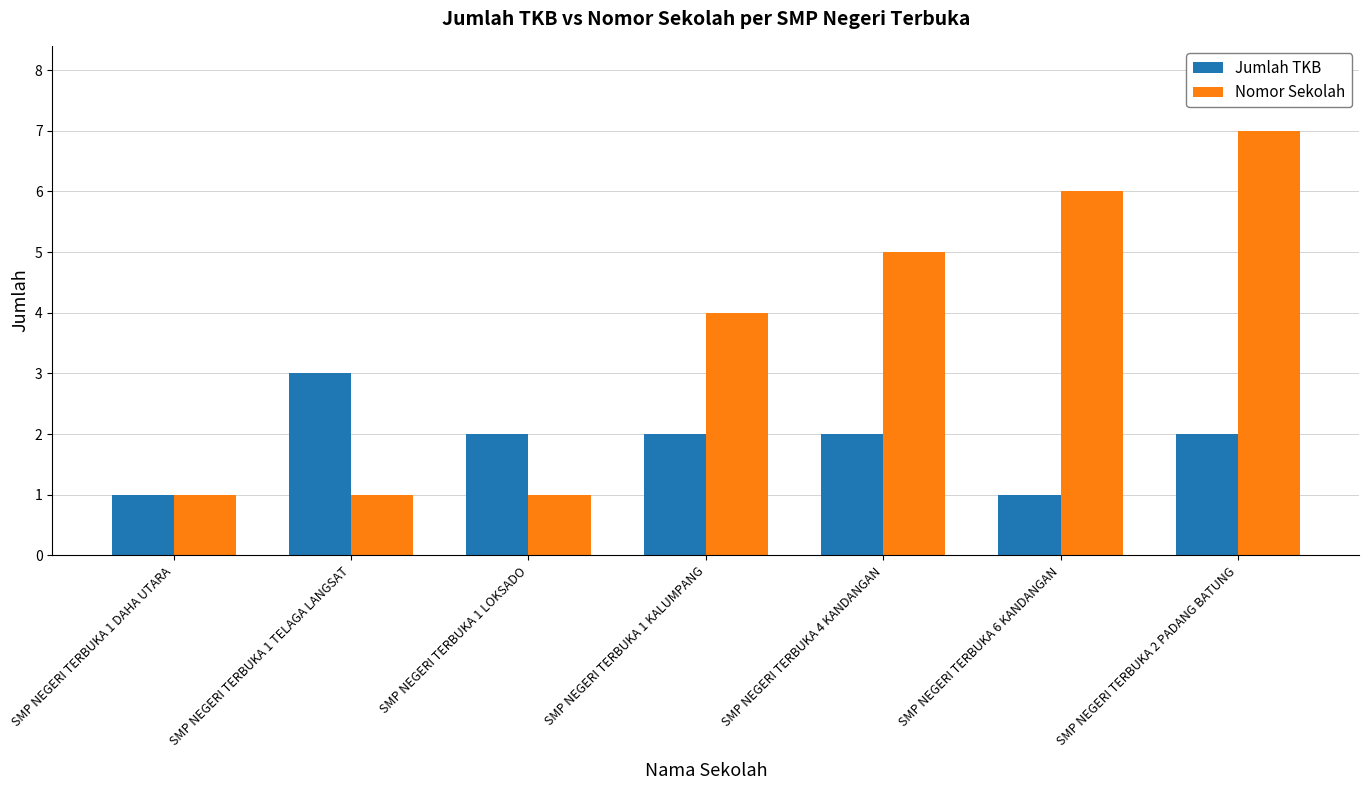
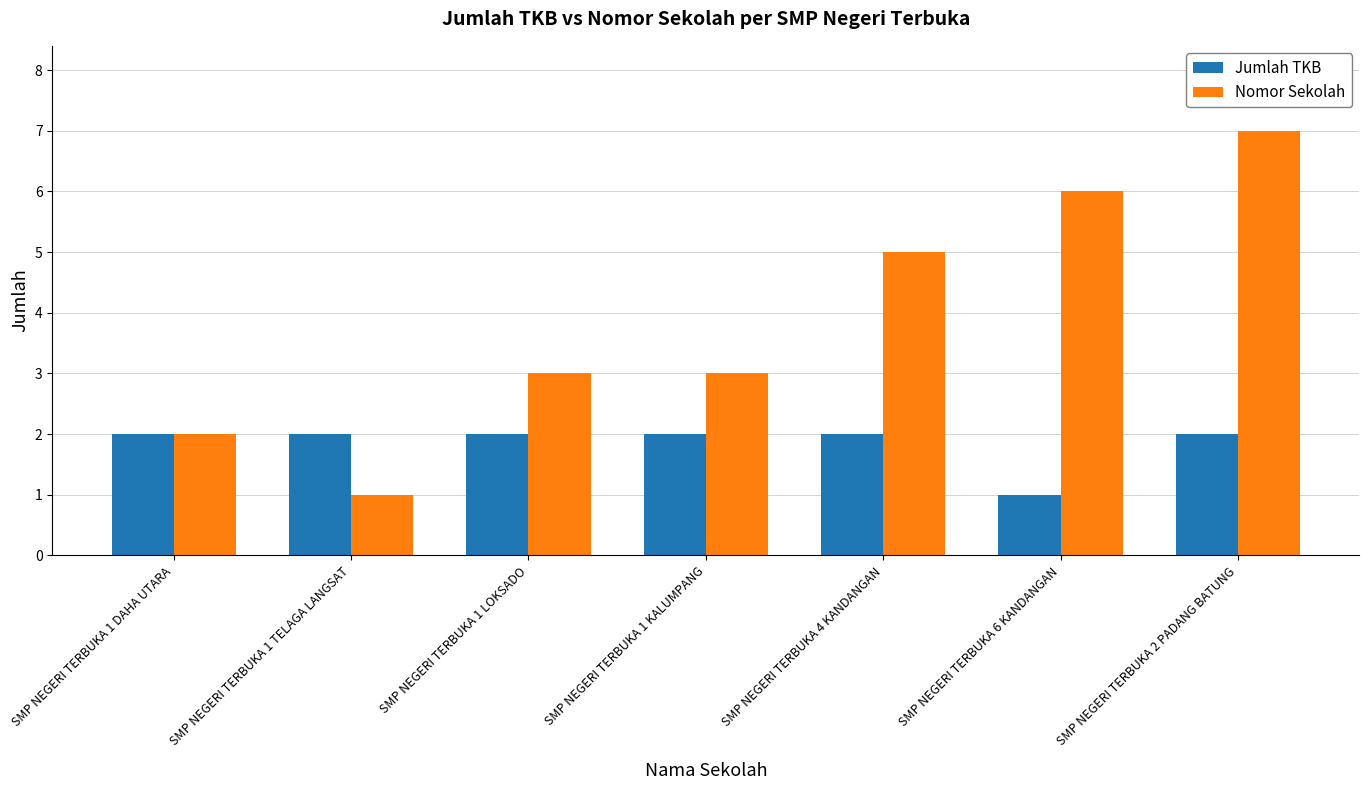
Jumlah TKB, SMP NEGERI TERBUKA 1 DAHA UTARA: 1 -> 2
Nomor Sekolah, SMP NEGERI TERBUKA 1 DAHA UTARA: 1 -> 2
Jumlah TKB, SMP NEGERI TERBUKA 1 TELAGA LANGSAT: 3 -> 2
Nomor Sekolah, SMP NEGERI TERBUKA 1 LOKSADO: 1 -> 3
Nomor Sekolah, SMP NEGERI TERBUKA 1 KALUMPANG: 4 -> 3
